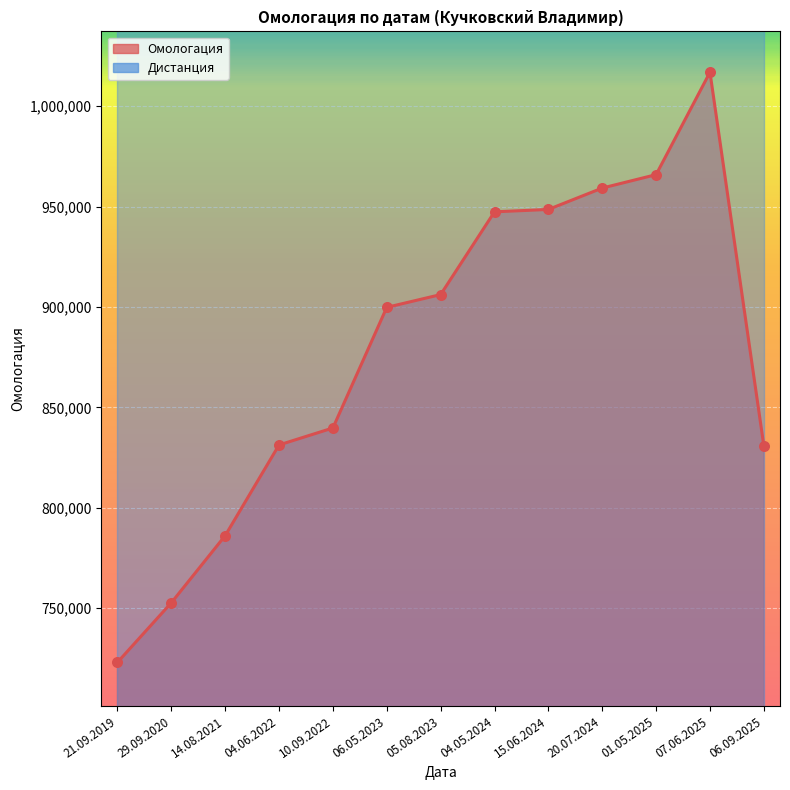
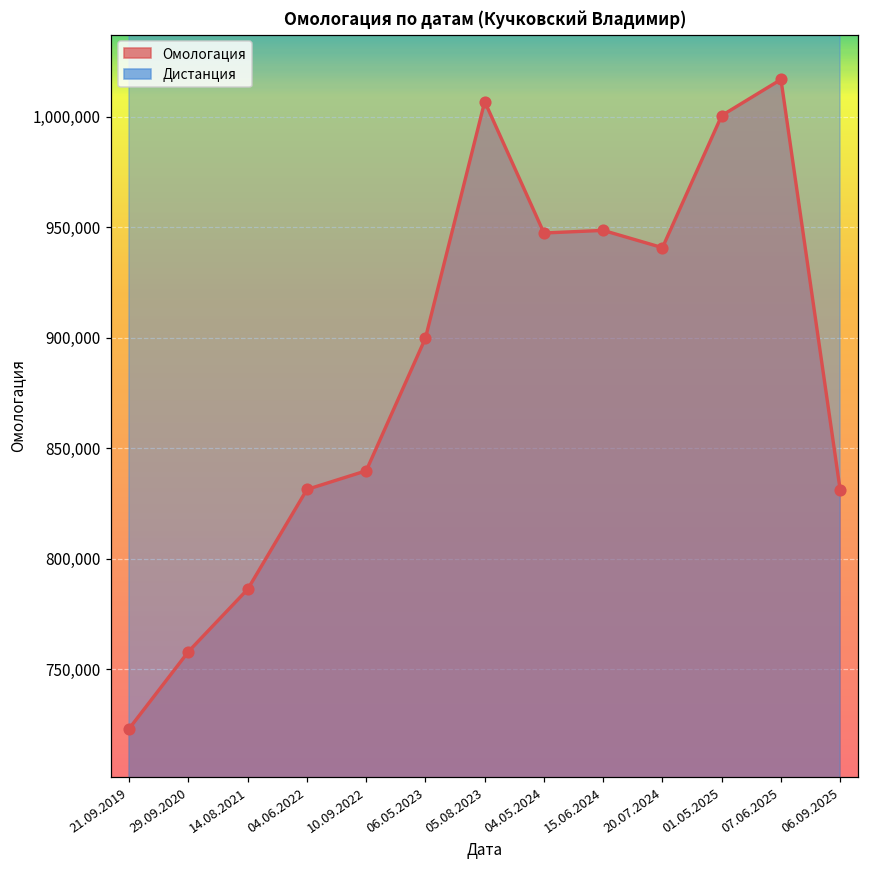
Омологация, 29.09.2020: 753,000 -> 758,000
Омологация, 05.08.2023: 906,000 -> 1,007,000
Омологация, 20.07.2024: 959,000 -> 941,000
Омологация, 01.05.2025: 966,000 -> 1,001,000
